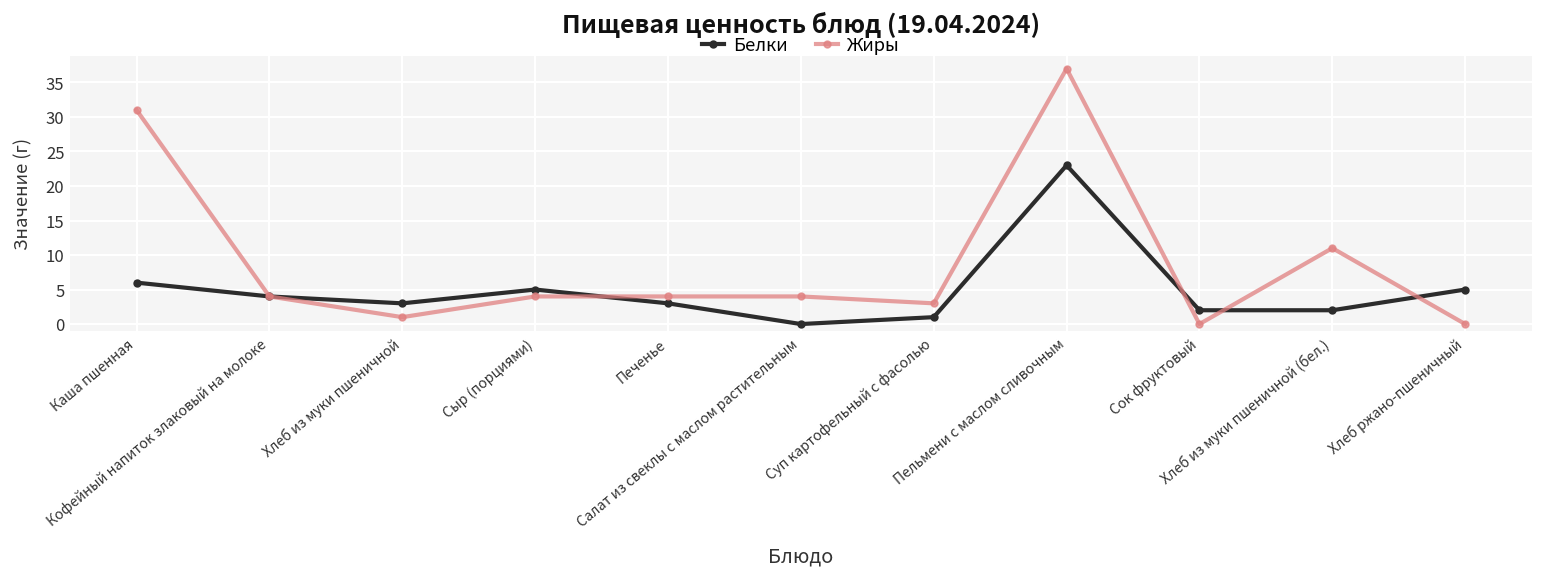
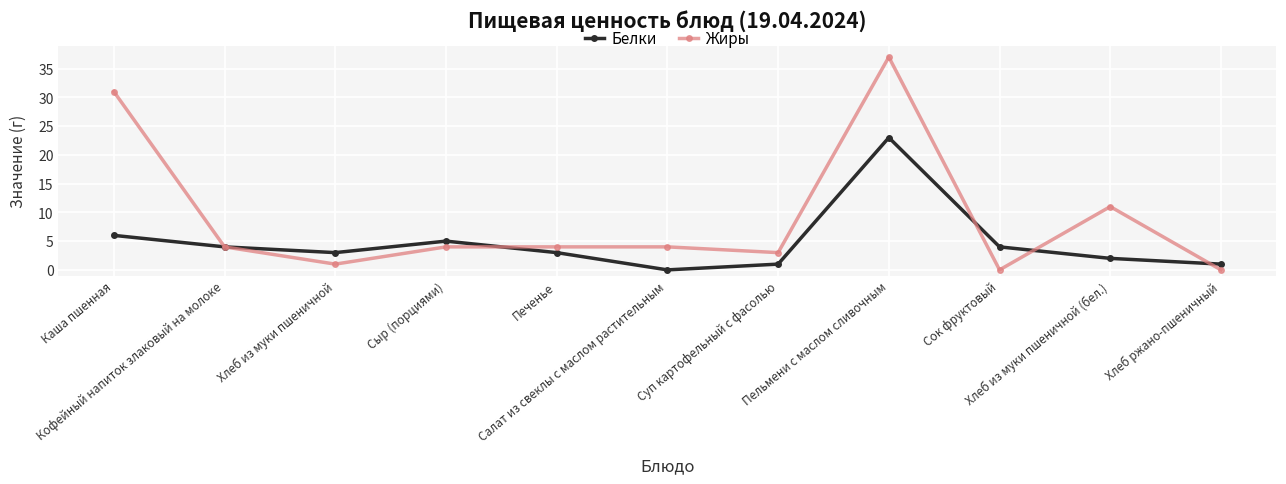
Белки, Сок фруктовый: 2 -> 4
Белки, Хлеб ржано-пшеничный: 5 -> 1
